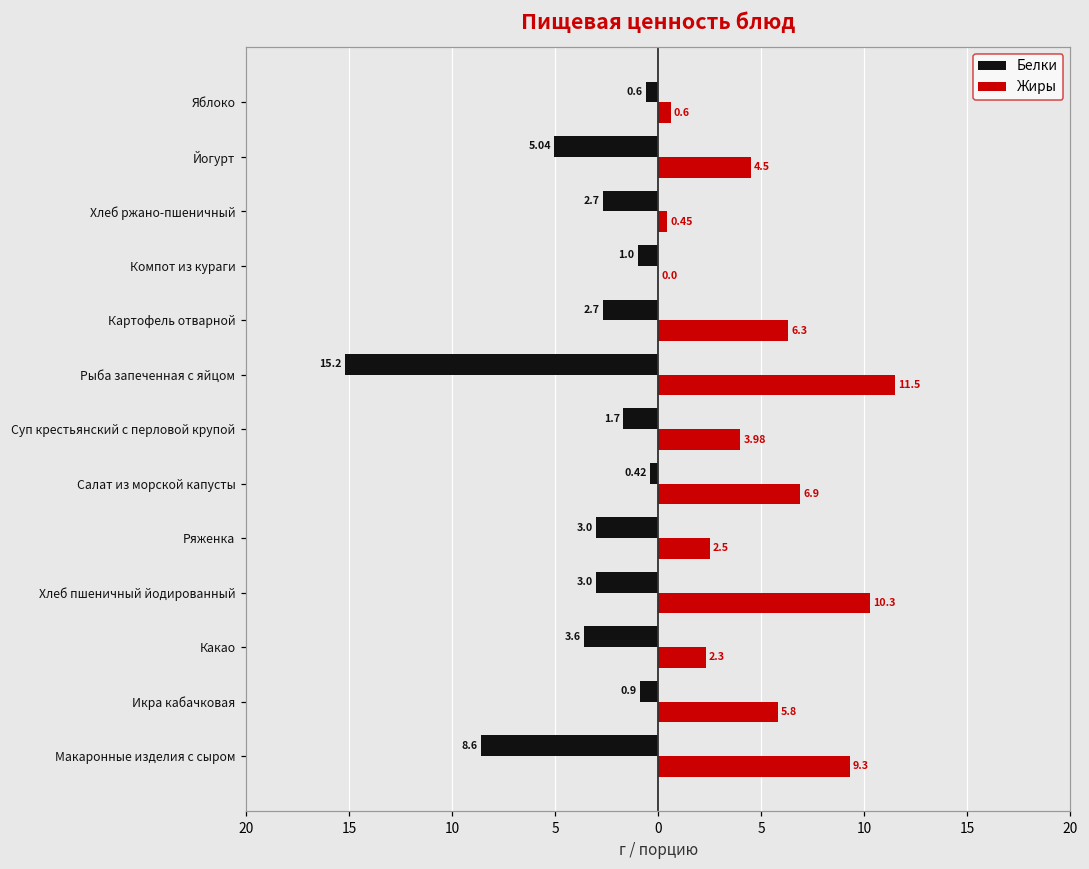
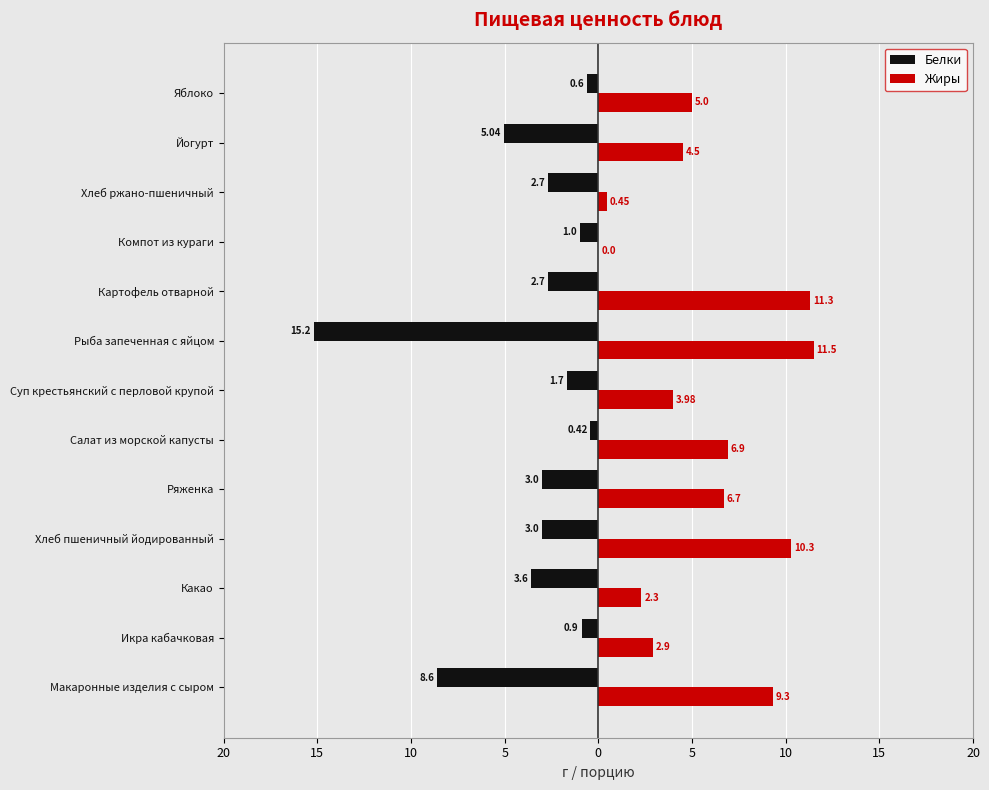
Жиры, Яблоко: 0.6 -> 5.0
Жиры, Картофель отварной: 6.3 -> 11.3
Жиры, Ряженка: 2.5 -> 6.7
Жиры, Икра кабачковая: 5.8 -> 2.9
